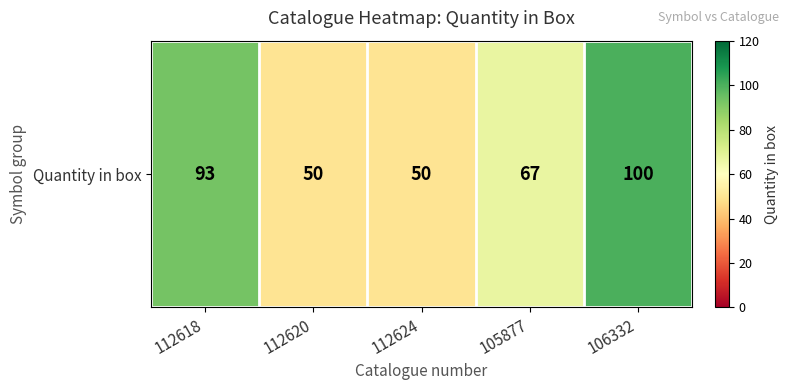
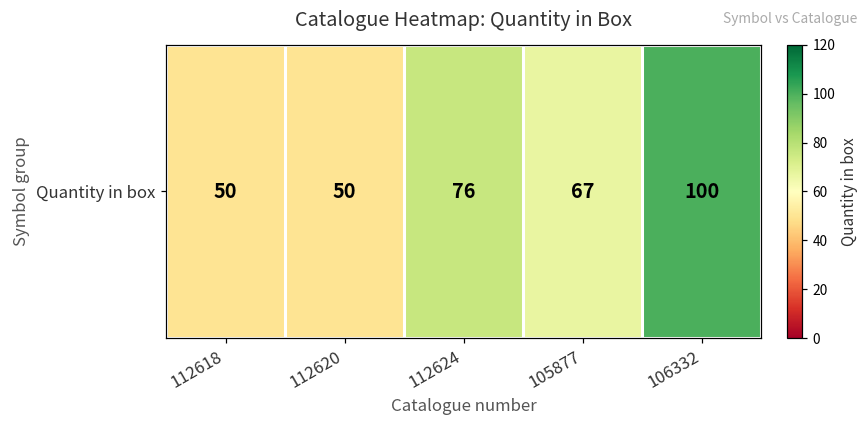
Quantity in box, 112618: 93 -> 50
Quantity in box, 112624: 50 -> 76
